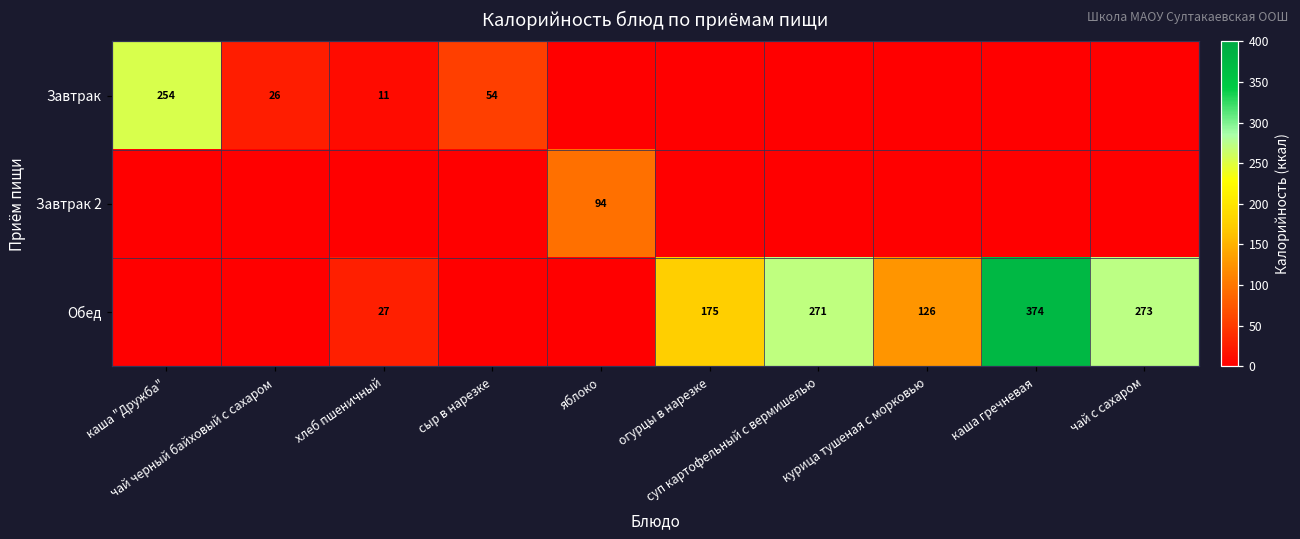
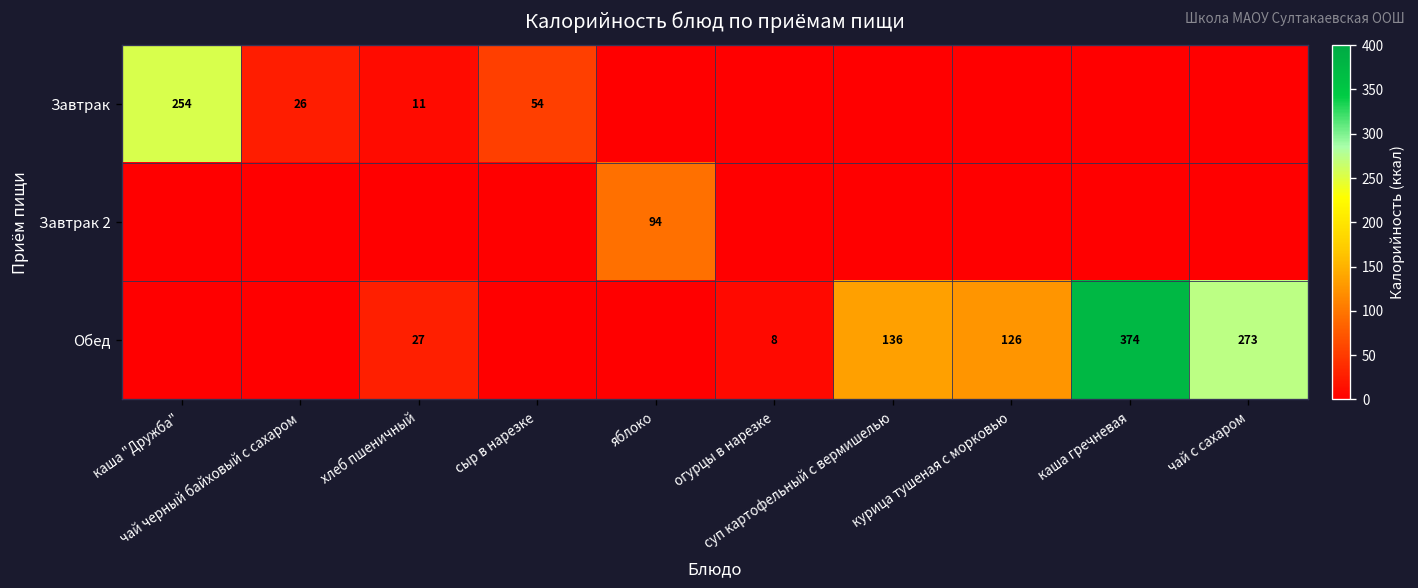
Обед, огурцы в нарезке: 175 -> 8
Обед, суп картофельный с вермишелью: 271 -> 136
